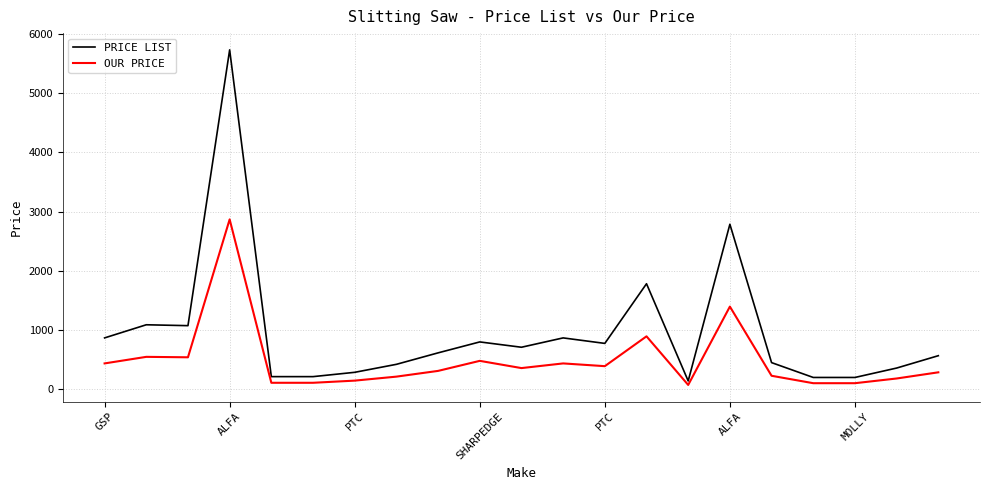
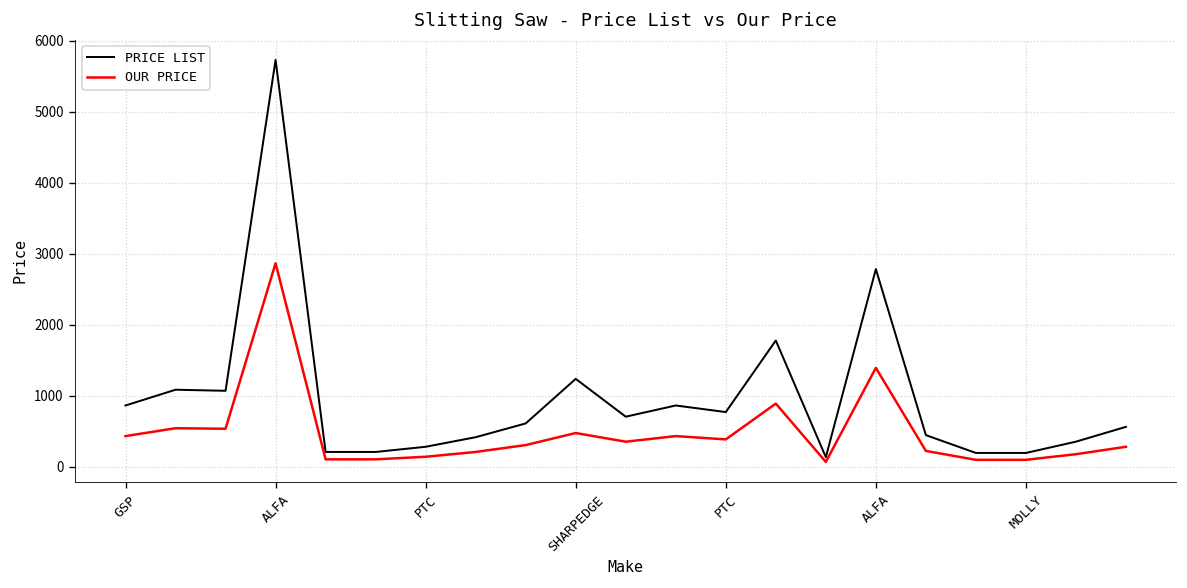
PRICE LIST, SHARPEDGE: 800 -> 1200
